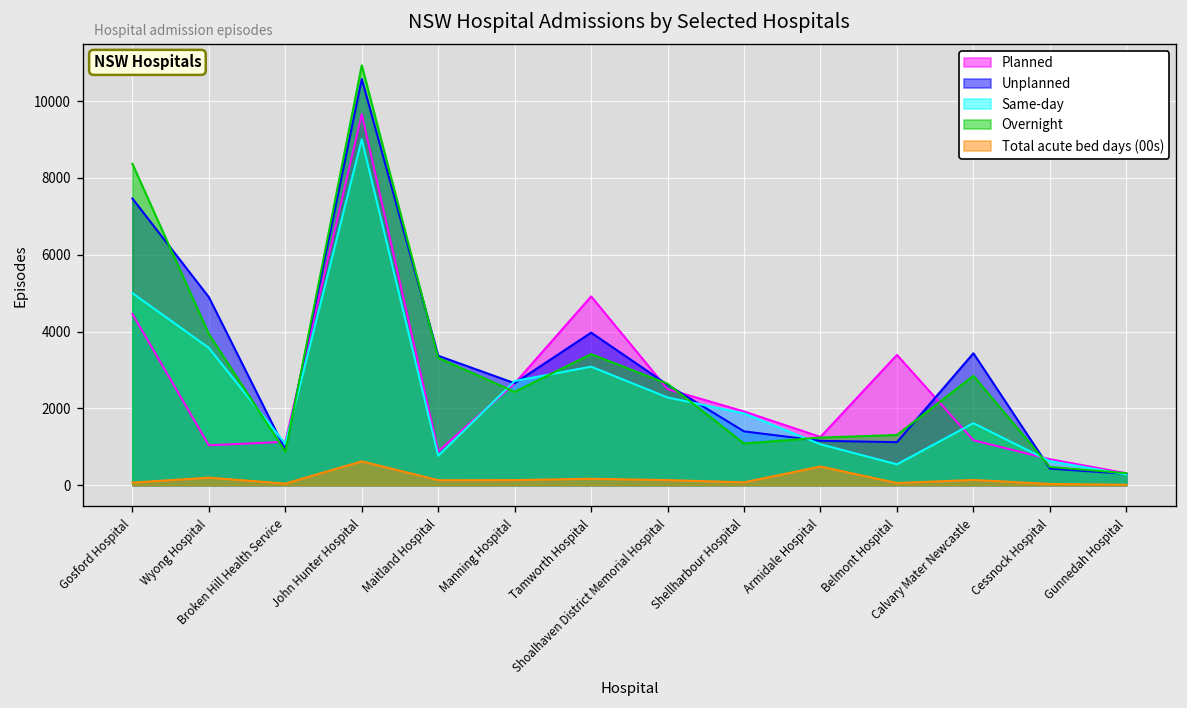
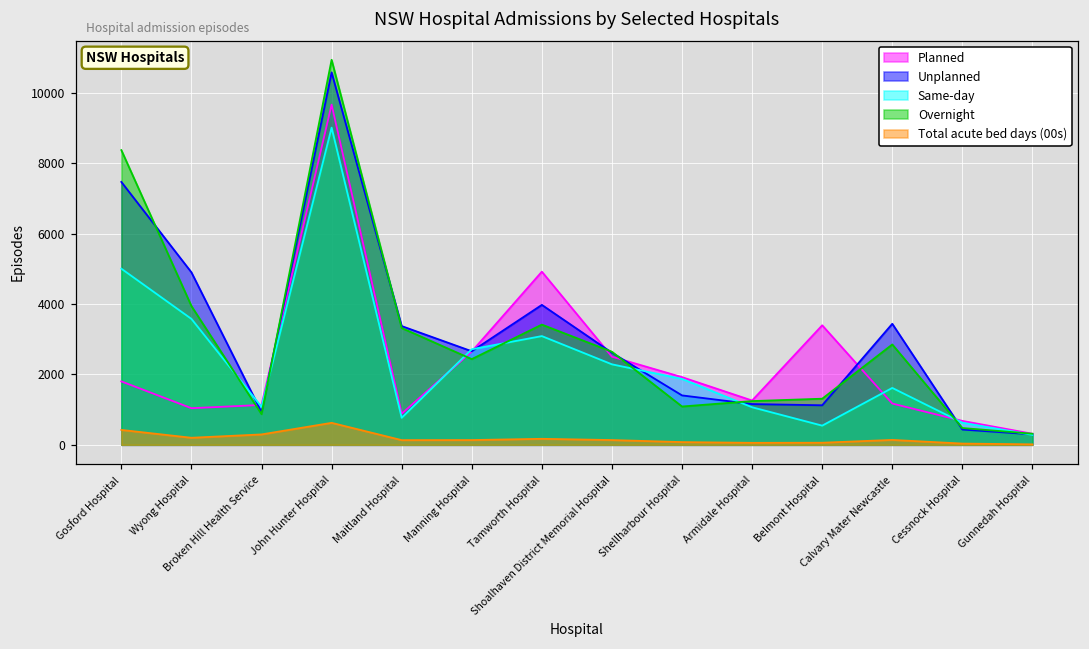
Planned, Gosford Hospital: 4500 -> 1800
Total acute bed days (00s), Gosford Hospital: 100 -> 400
Total acute bed days (00s), Broken Hill Health Service: 0 -> 300
Total acute bed days (00s), Armidale Hospital: 500 -> 100
